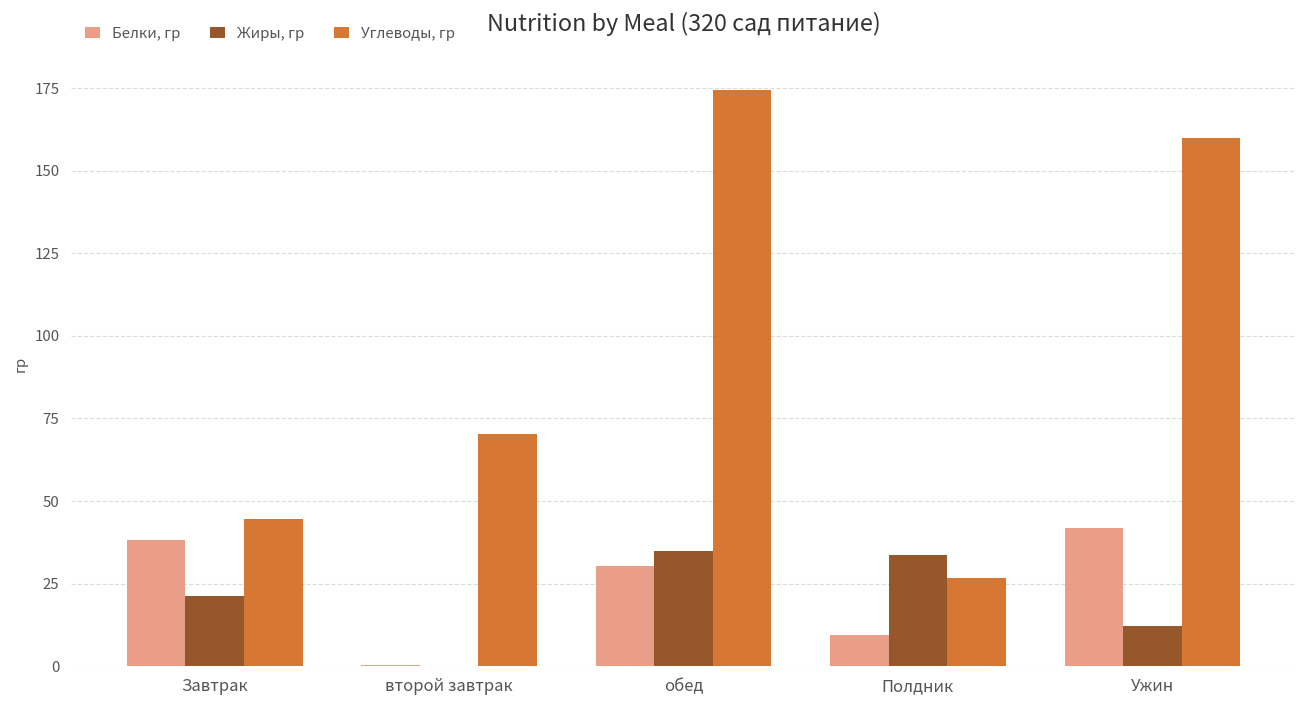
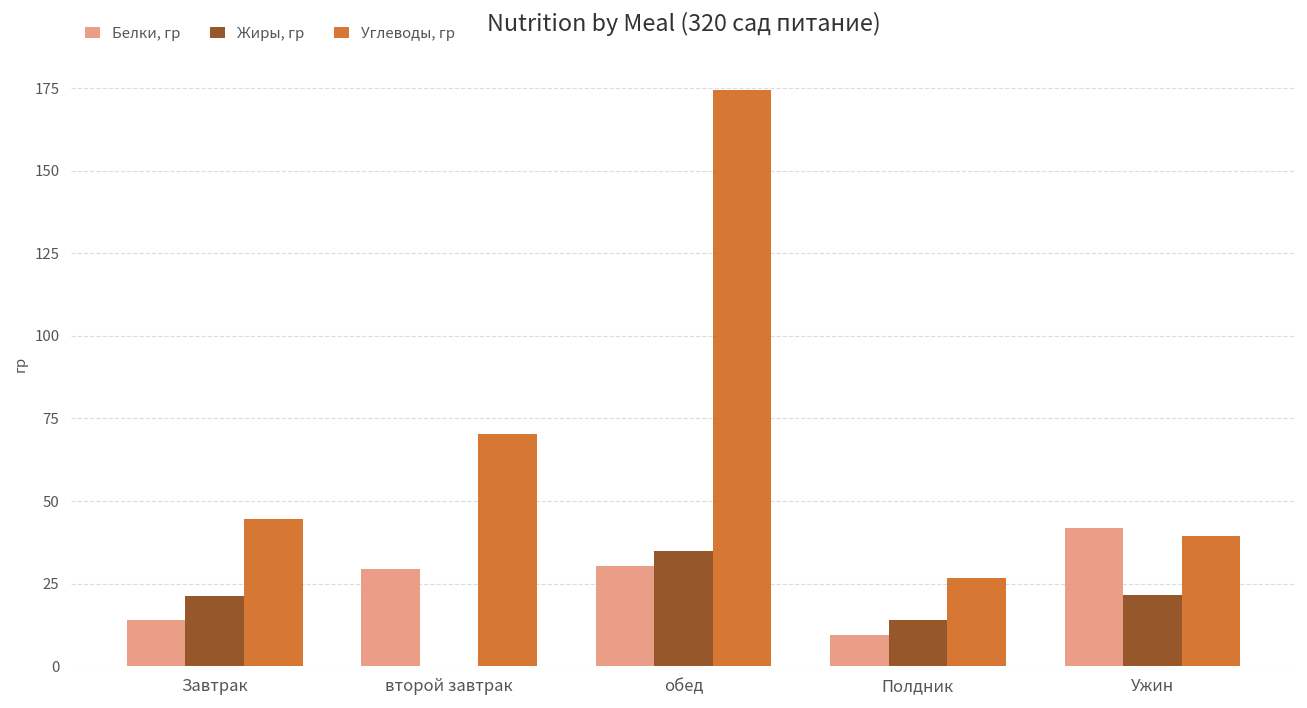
Белки, гр, Завтрак: 38 -> 14
Белки, гр, второй завтрак: 1 -> 29
Жиры, гр, Полдник: 34 -> 14
Жиры, гр, Ужин: 12 -> 21
Углеводы, гр, Ужин: 160 -> 40
